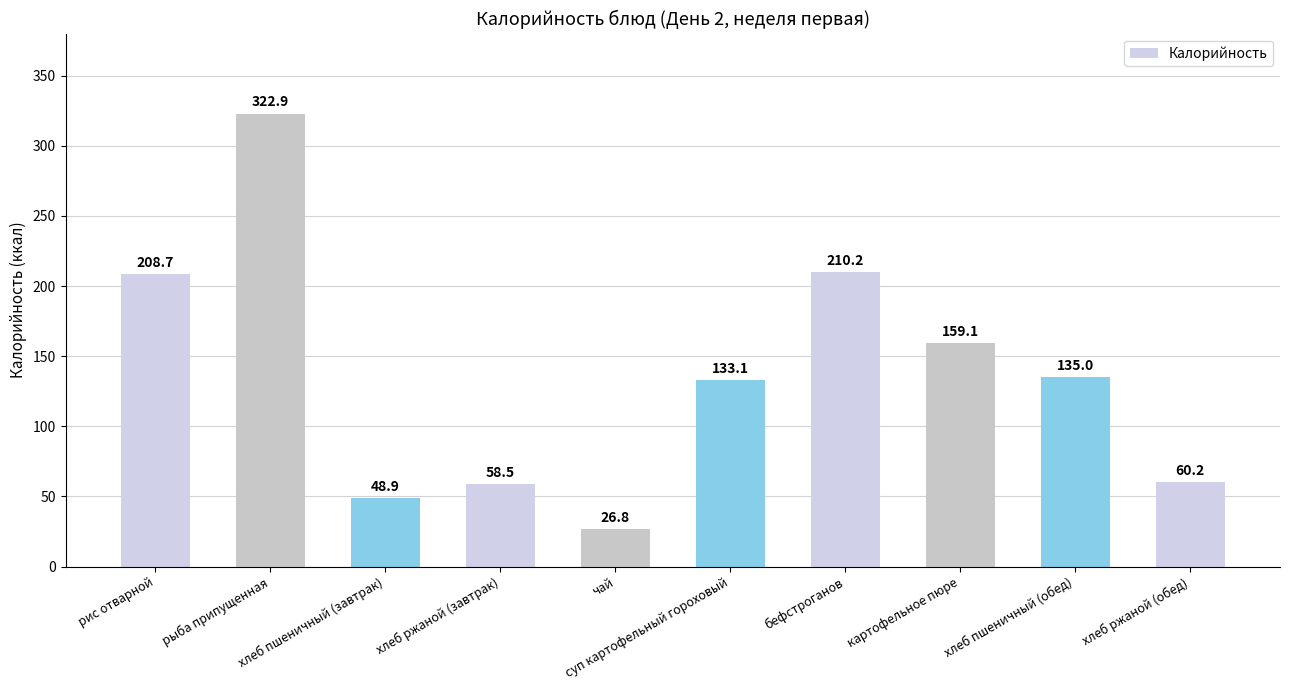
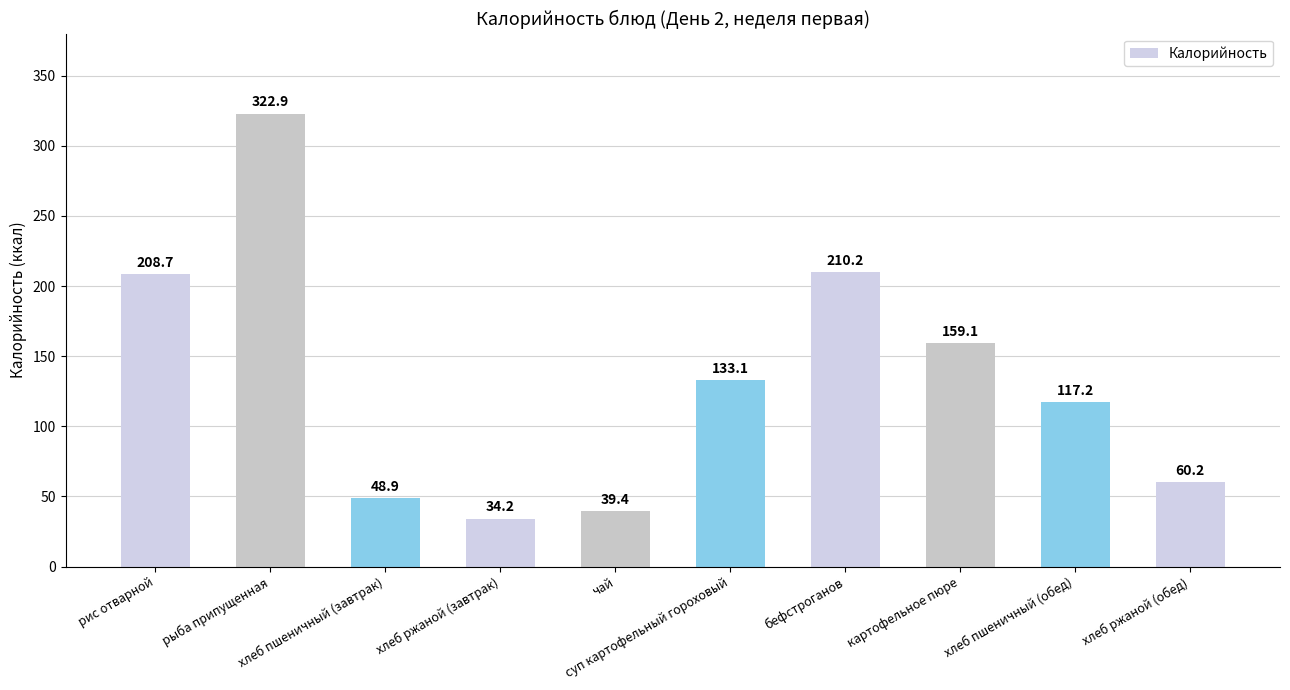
хлеб ржаной (завтрак): 58.5 -> 34.2
чай: 26.8 -> 39.4
хлеб пшеничный (обед): 135.0 -> 117.2
